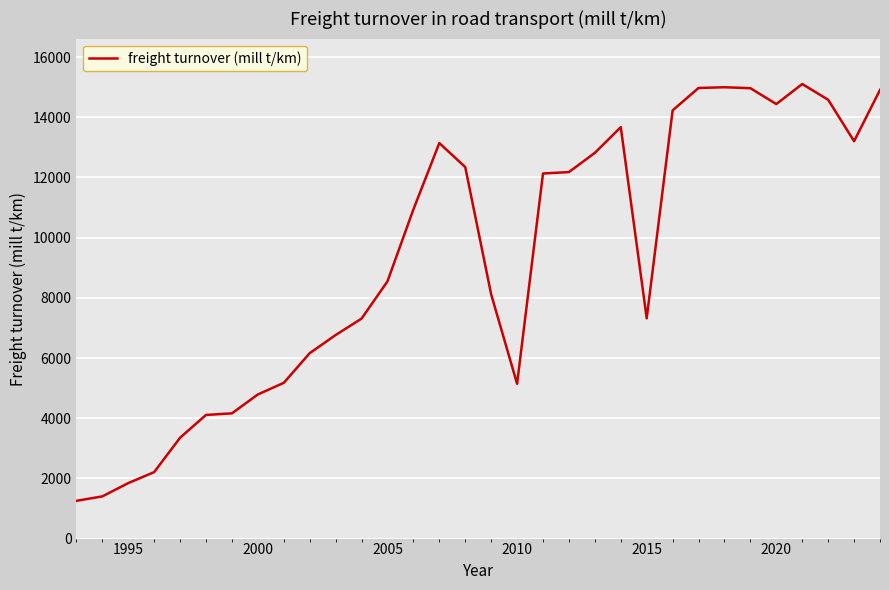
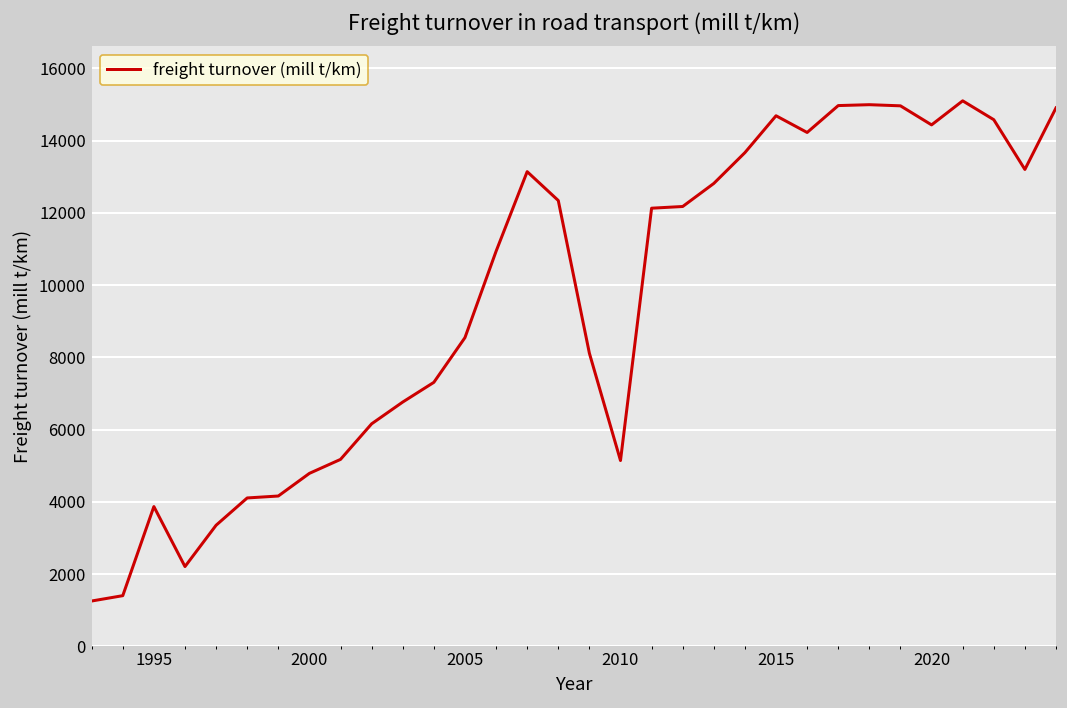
1995: 1800 -> 3900
2015: 7300 -> 14700
